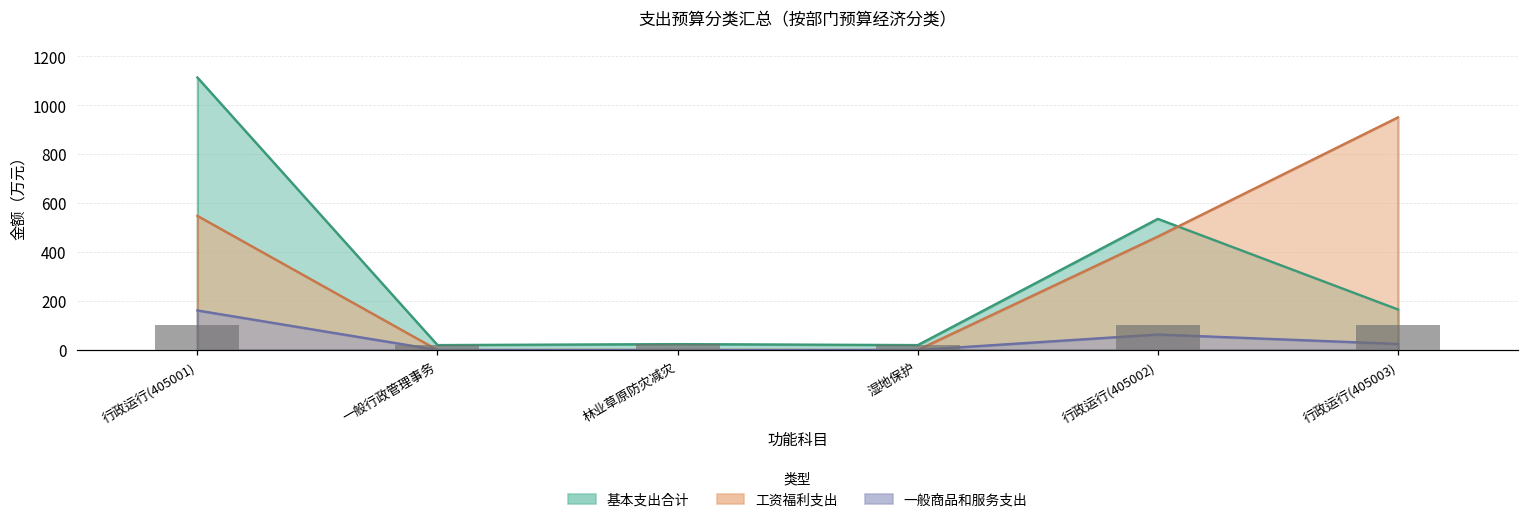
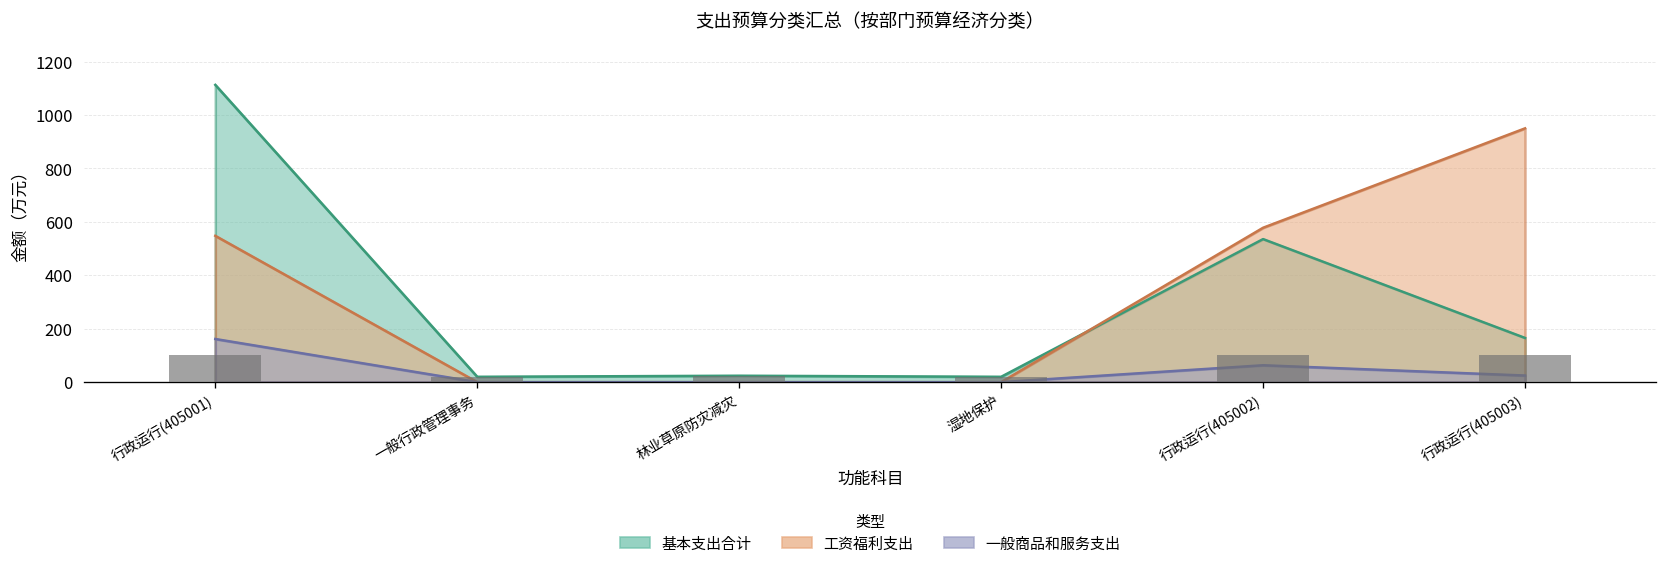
工资福利支出, 行政运行(405002): 460 -> 580
